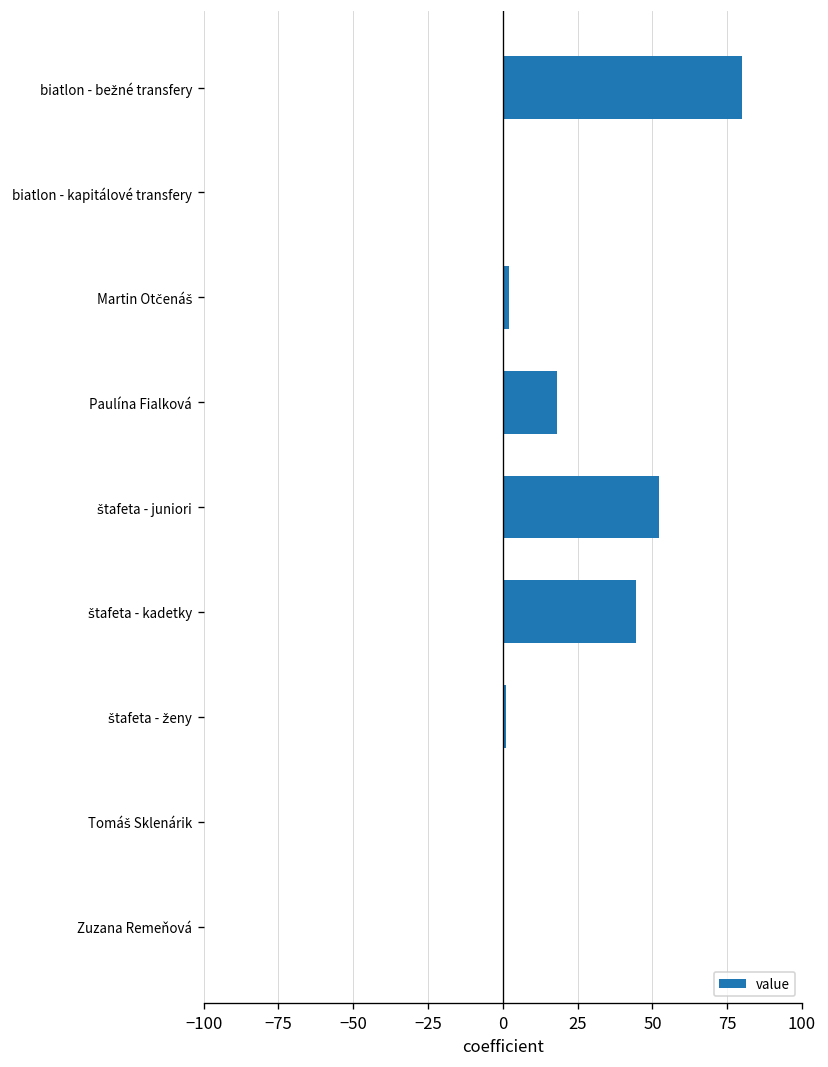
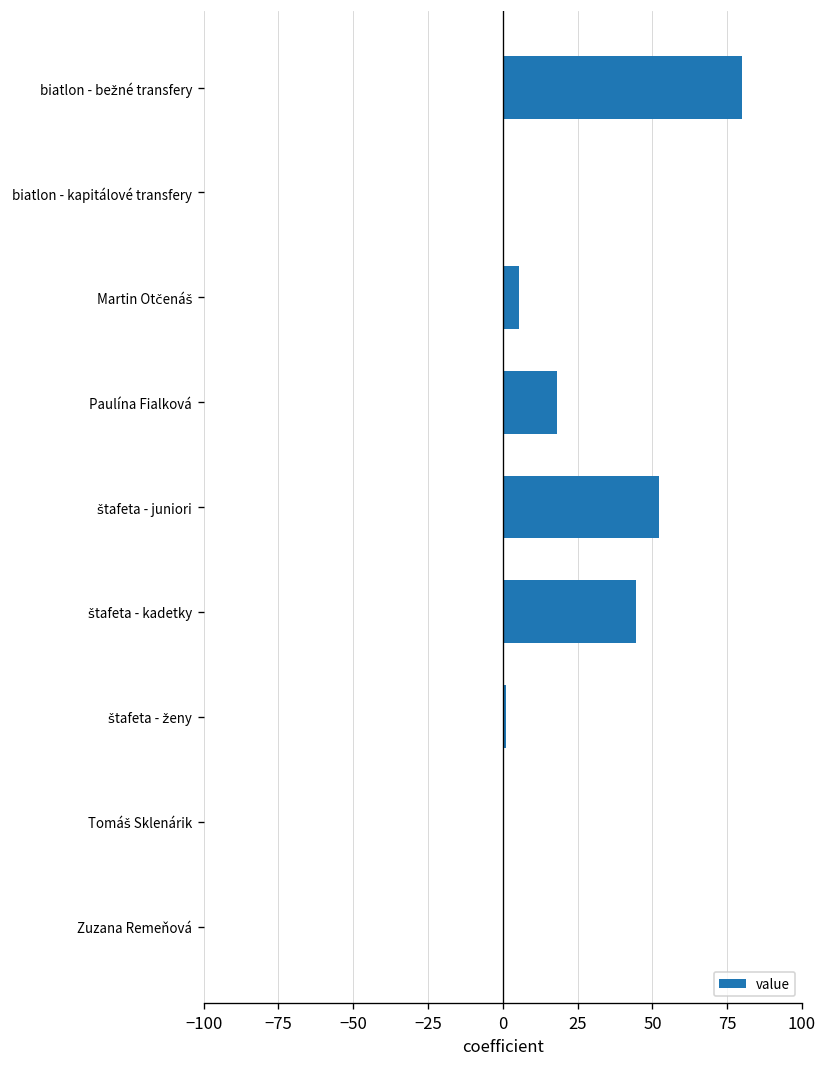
Martin Otčenáš: 2 -> 5
